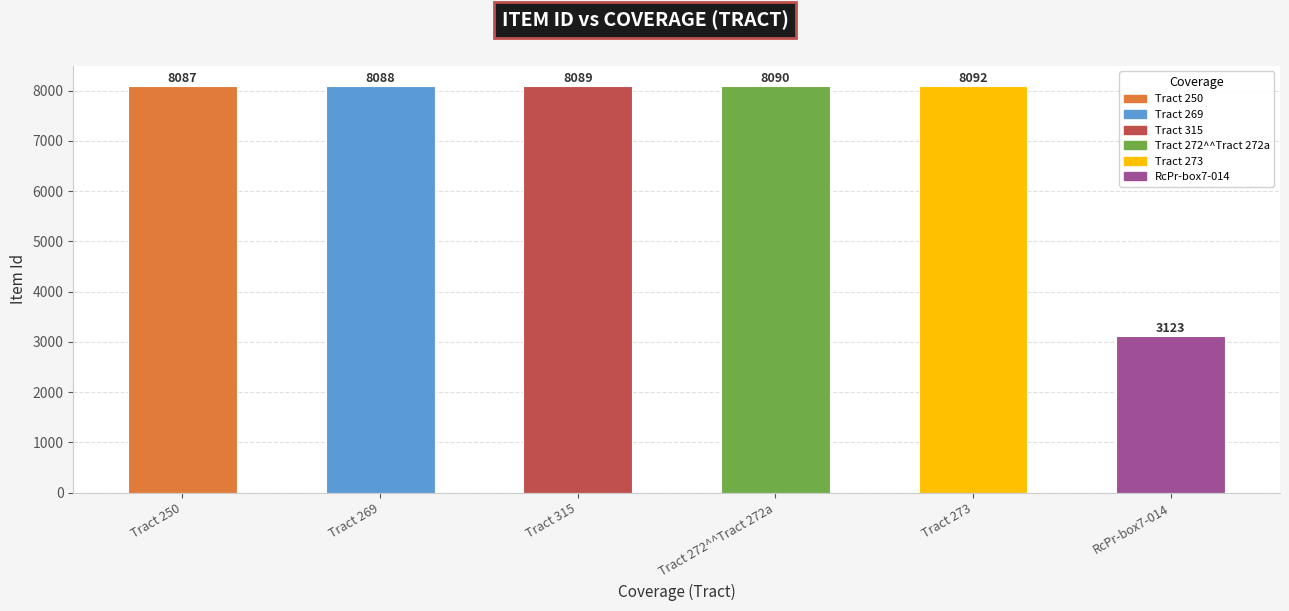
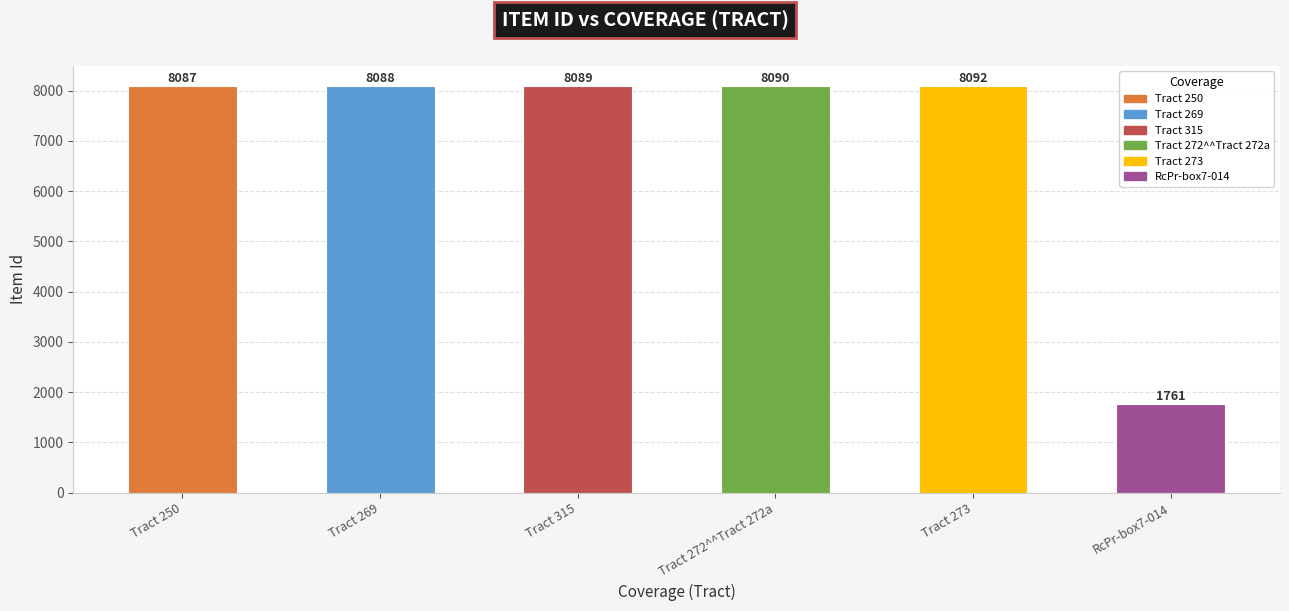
RcPr-box7-014: 3123 -> 1761
